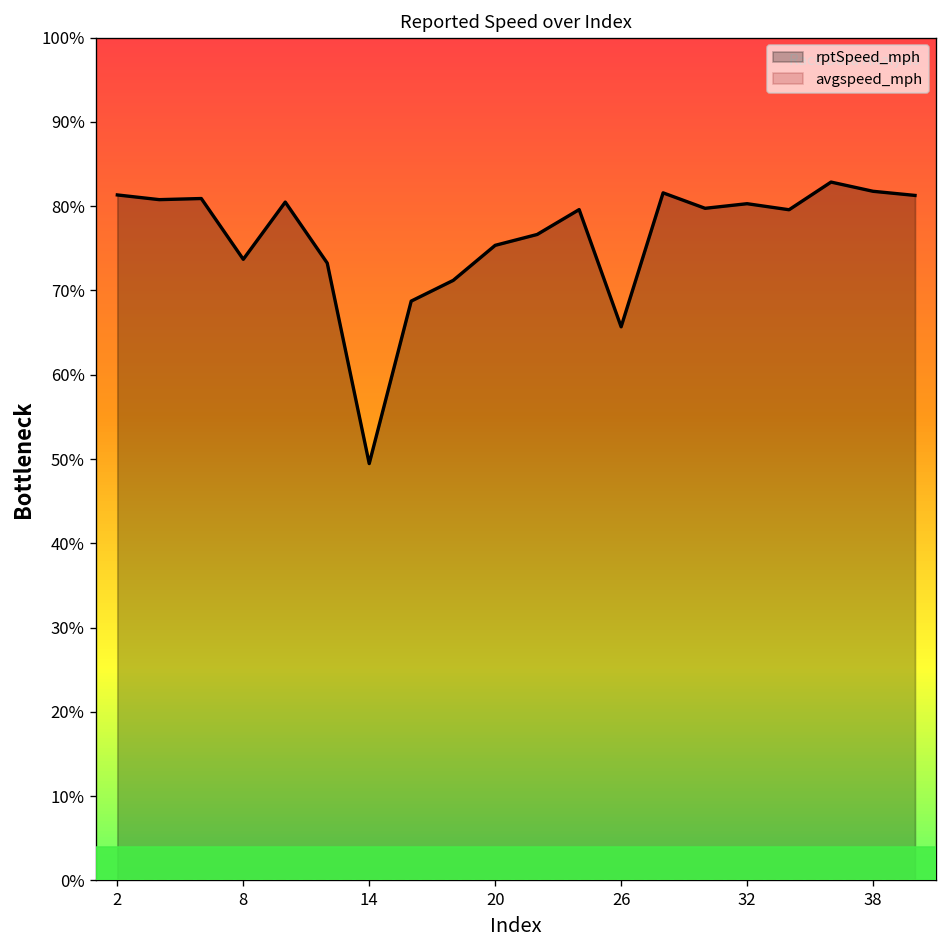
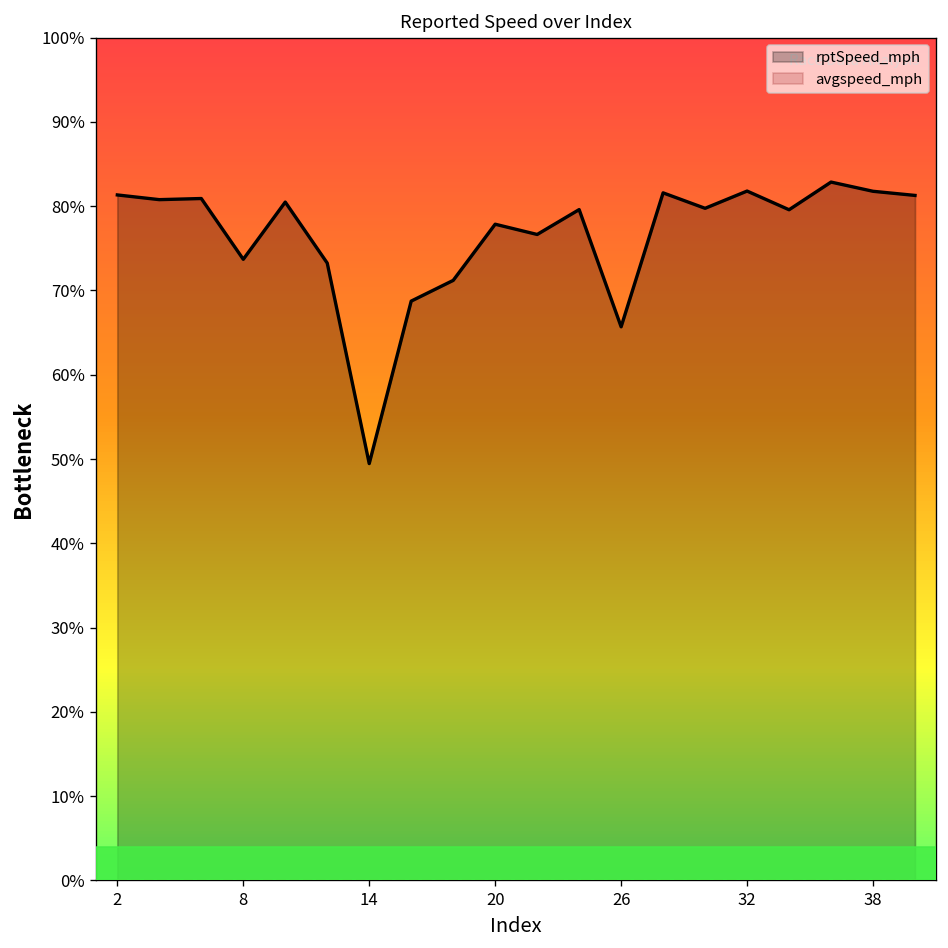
rptSpeed_mph, 20: 75% -> 78%
rptSpeed_mph, 32: 80% -> 82%
